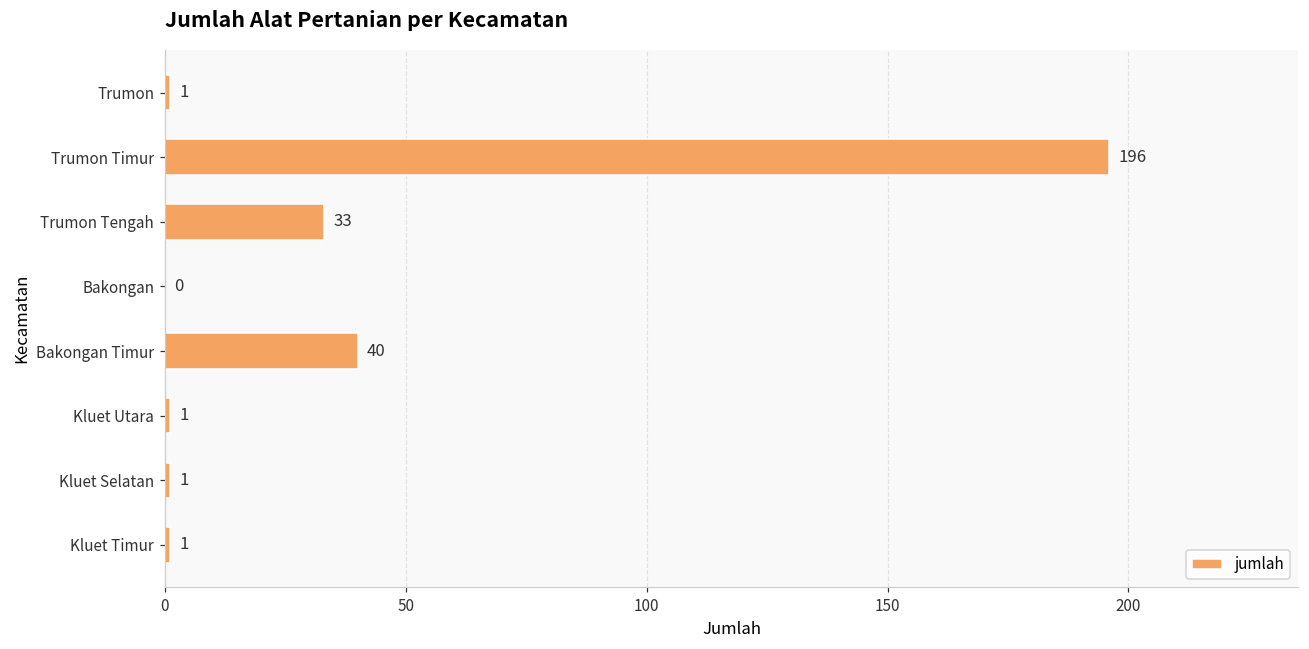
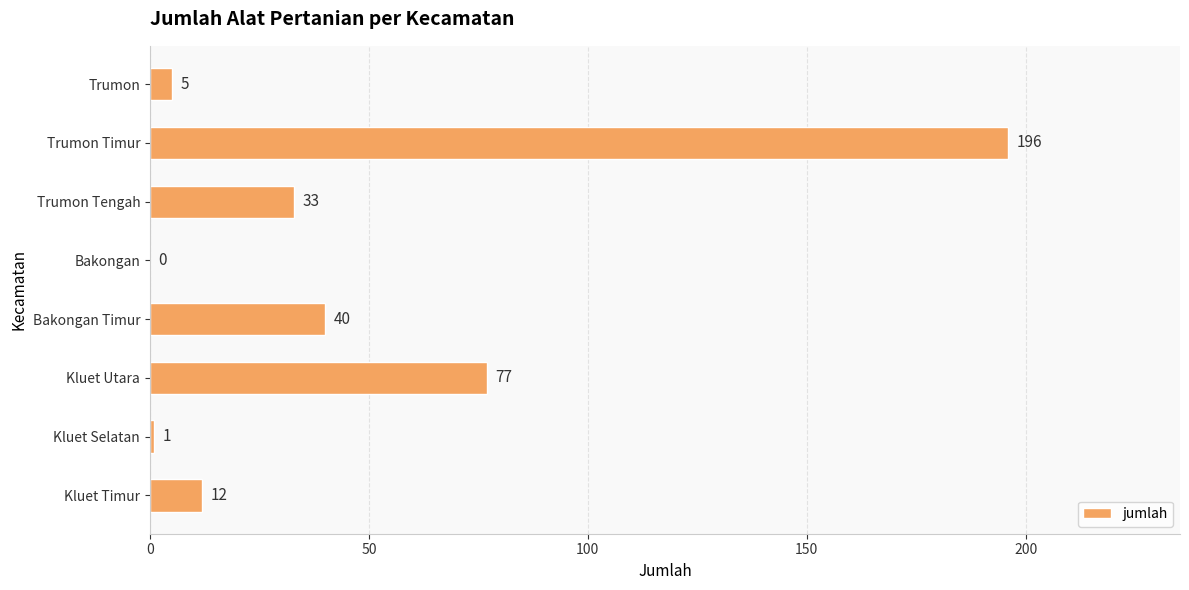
Trumon: 1 -> 5
Kluet Utara: 1 -> 77
Kluet Timur: 1 -> 12
